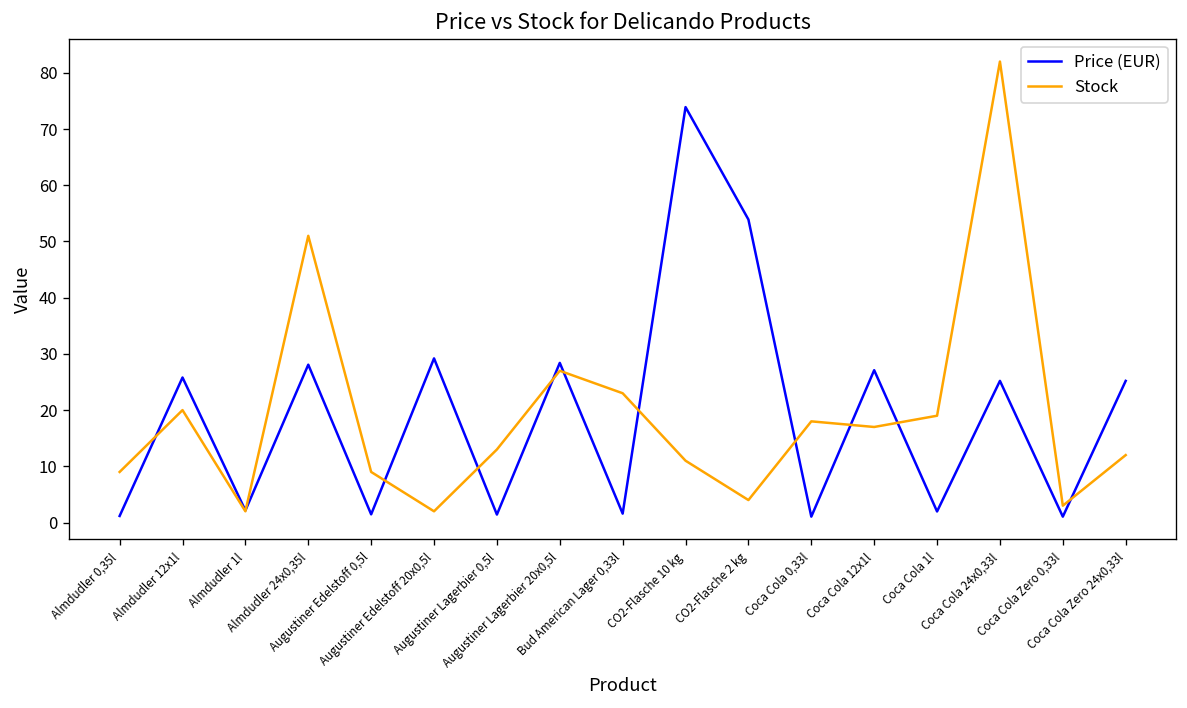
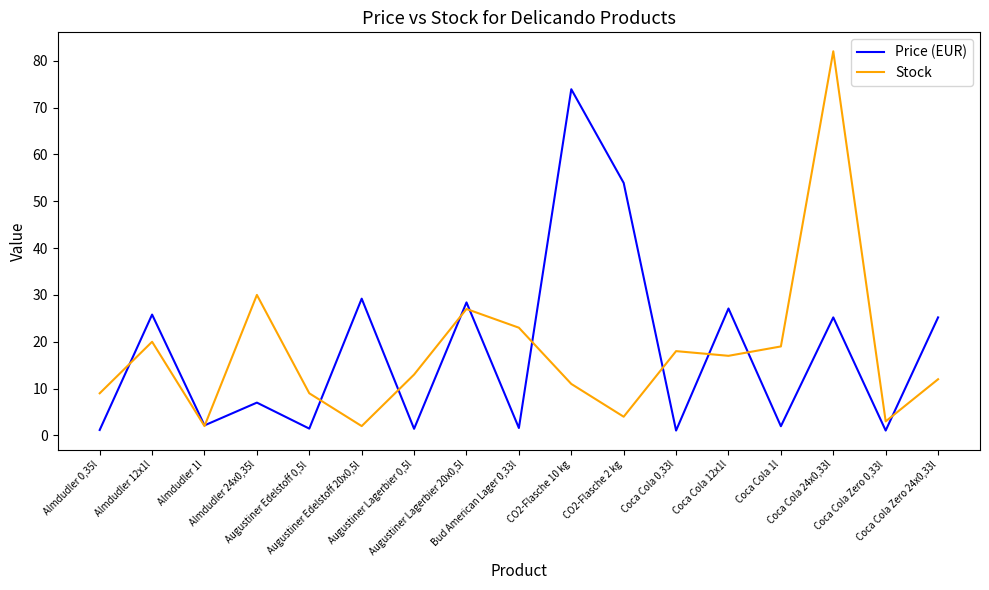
Price (EUR), Almdudler 24x0,35l: 28 -> 7
Stock, Almdudler 24x0,35l: 51 -> 30
